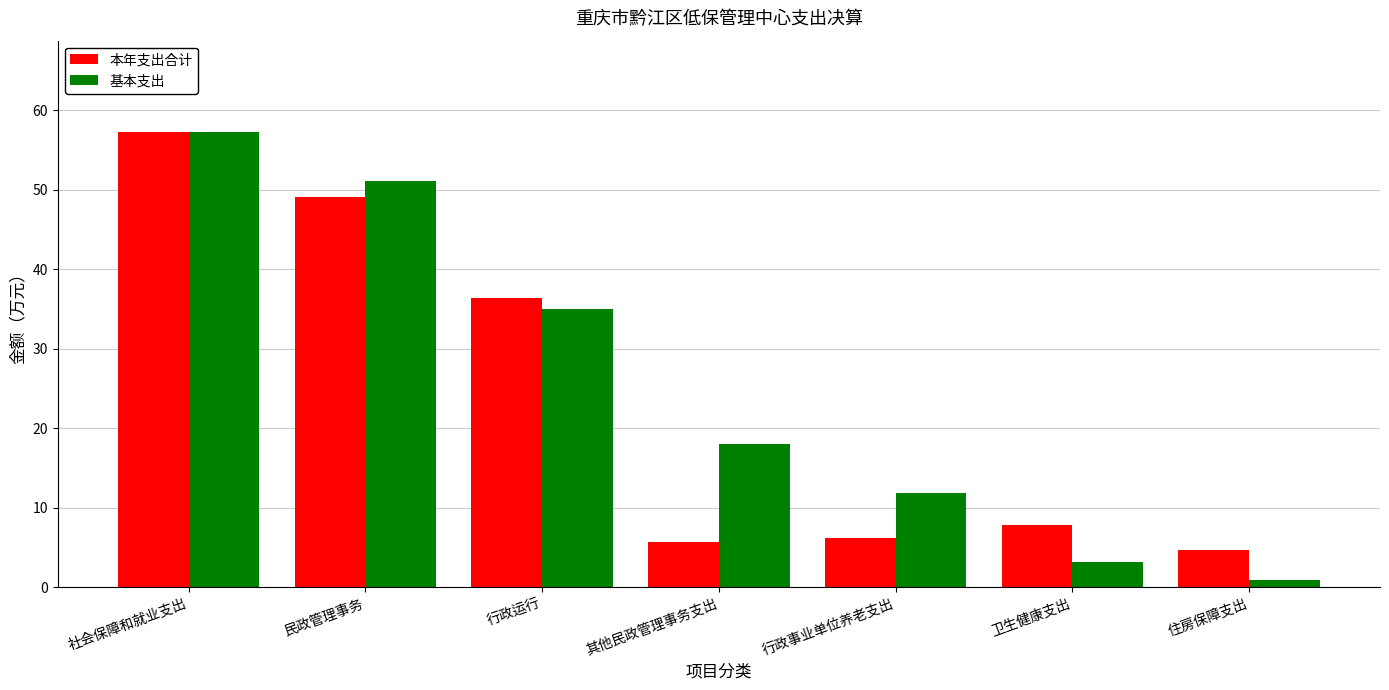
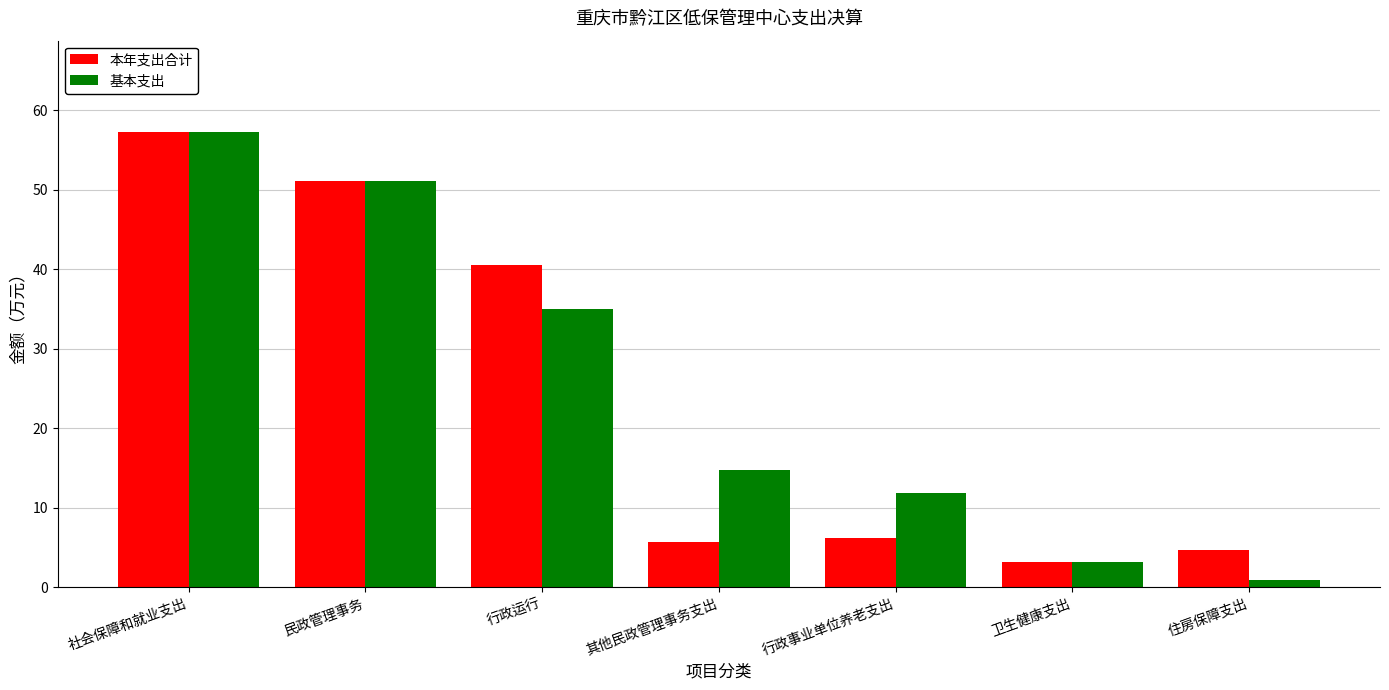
本年支出合计, 民政管理事务: 49 -> 51
本年支出合计, 行政运行: 36 -> 40
基本支出, 其他民政管理事务支出: 18 -> 15
本年支出合计, 卫生健康支出: 8 -> 3
